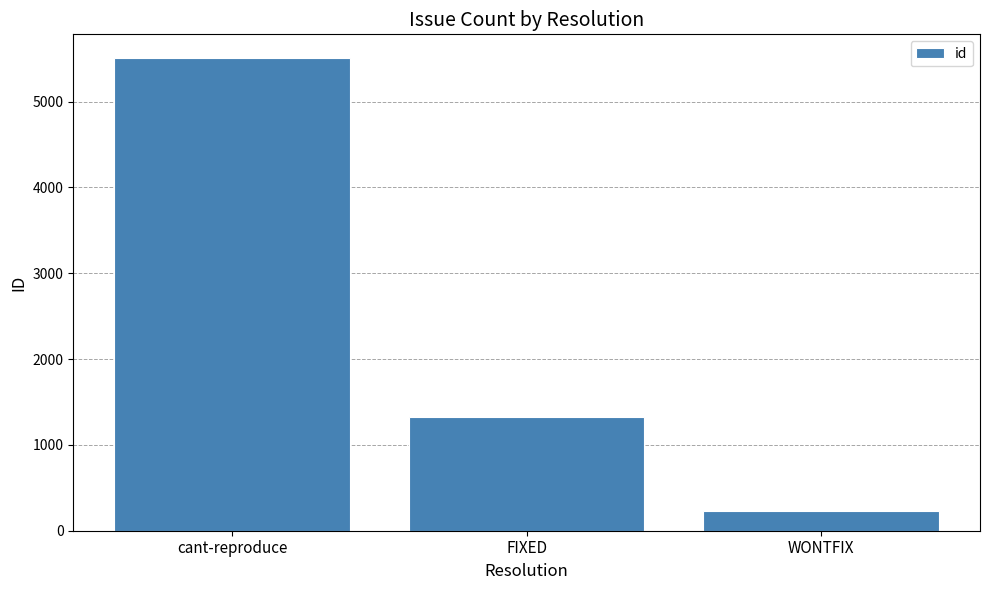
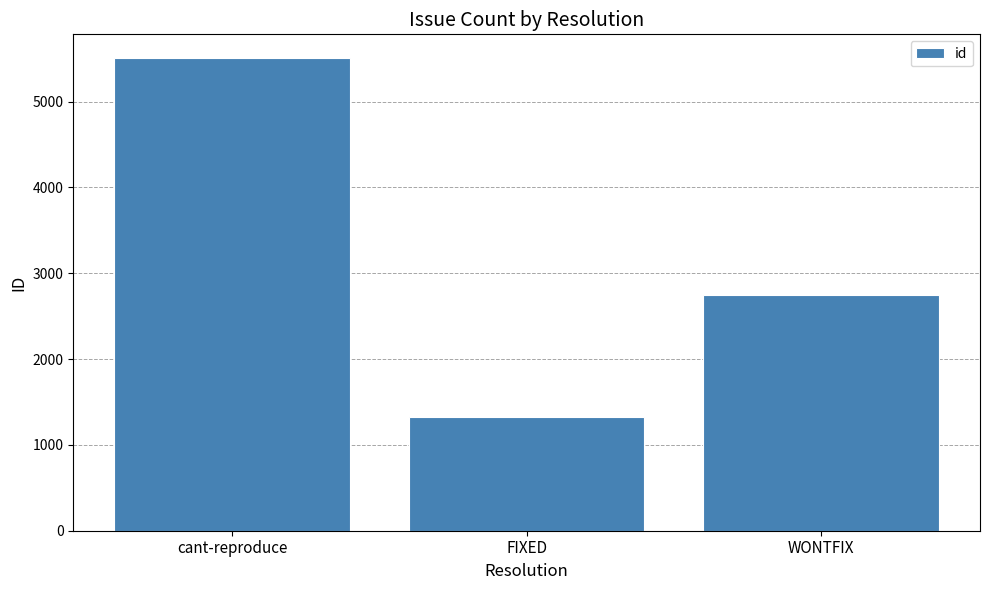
WONTFIX: 200 -> 2700
